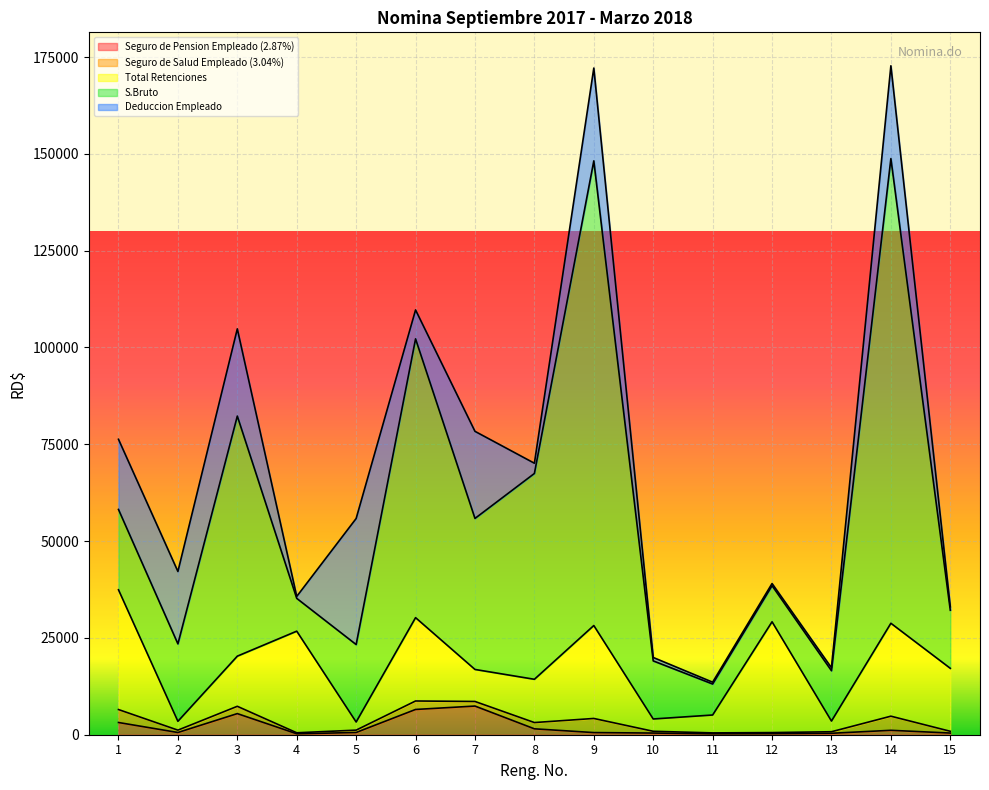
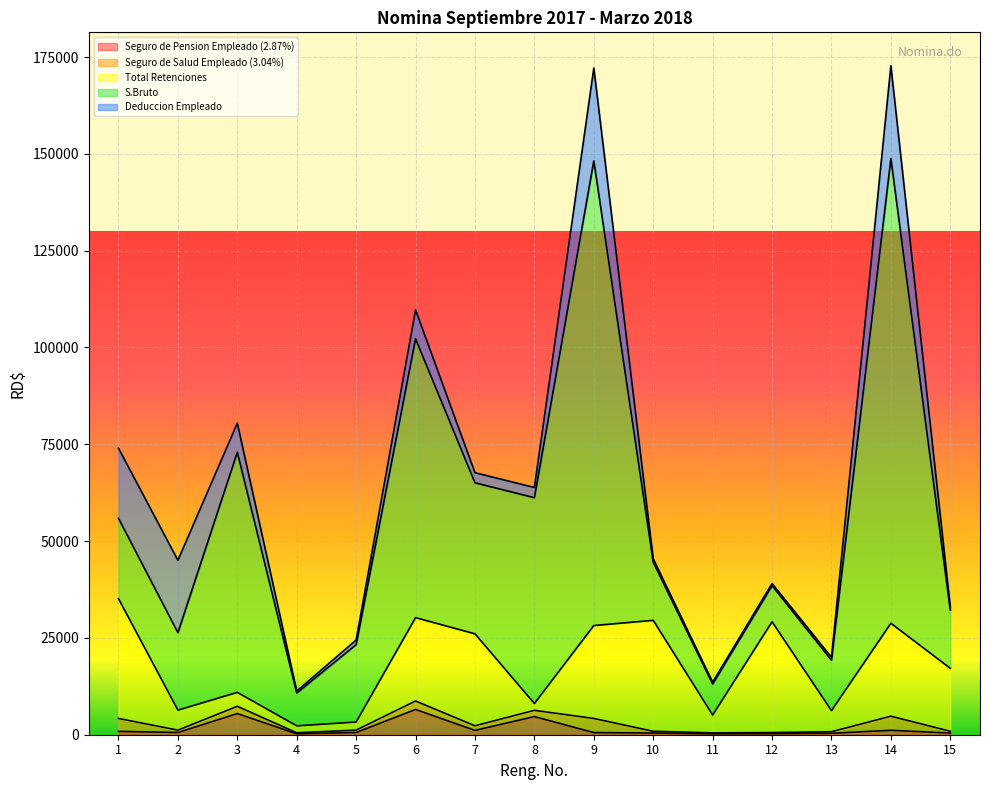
Seguro de Pension Empleado (2.87%), 1: 3000 -> 1000
Total Retenciones, 2: 2000 -> 5000
Total Retenciones, 3: 13000 -> 4000
Deduccion Empleado, 3: 23000 -> 8000
Total Retenciones, 4: 26000 -> 2000
Deduccion Empleado, 5: 33000 -> 1000
Seguro de Pension Empleado (2.87%), 7: 7000 -> 1000
Total Retenciones, 7: 8000 -> 24000
Deduccion Empleado, 7: 22000 -> 3000
Seguro de Pension Empleado (2.87%), 8: 2000 -> 5000
Total Retenciones, 8: 11000 -> 2000
Total Retenciones, 10: 3000 -> 29000
Total Retenciones, 13: 3000 -> 5000
